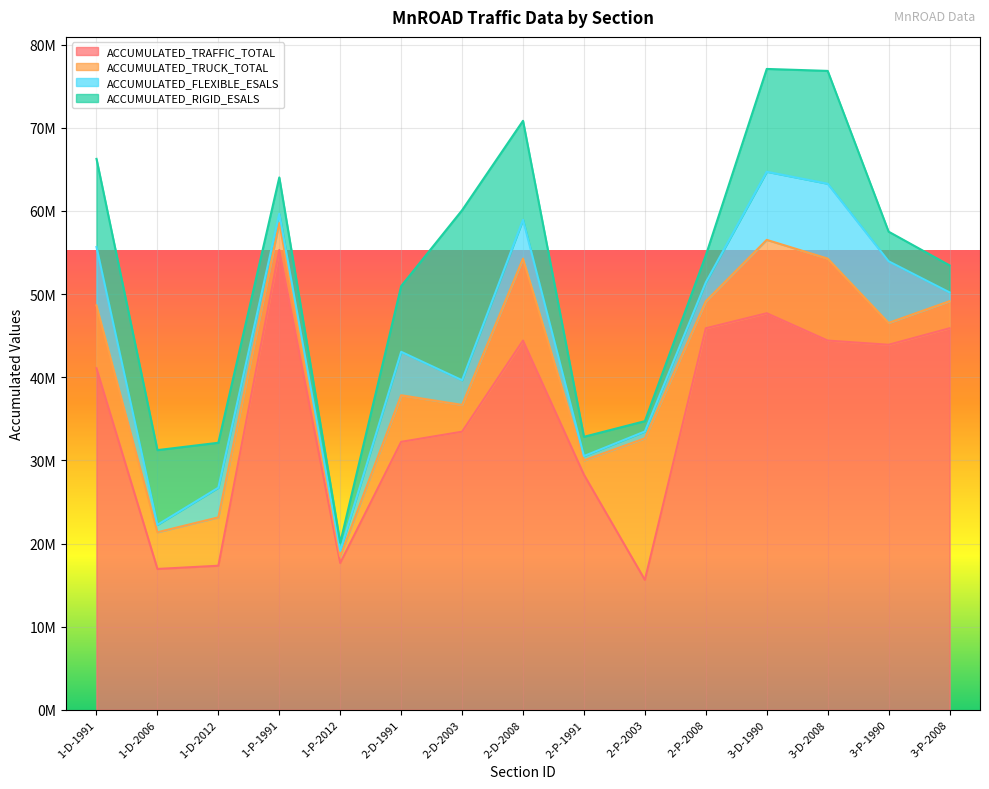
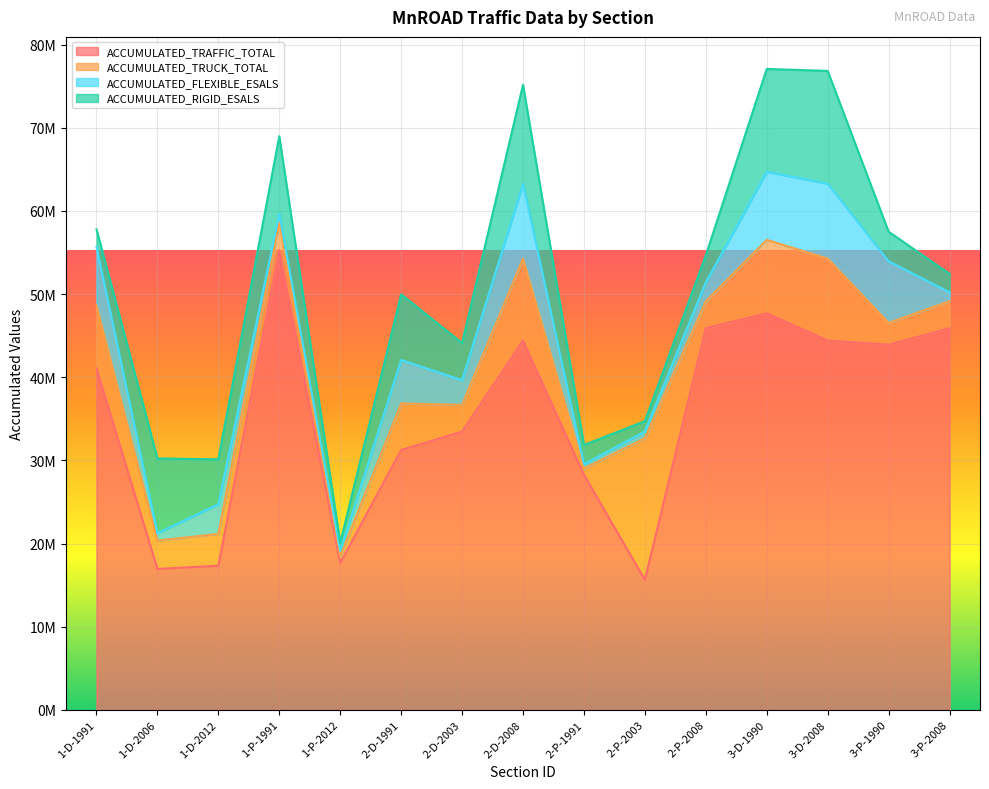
ACCUMULATED_RIGID_ESALS, 1-D-1991: 11000000 -> 2000000
ACCUMULATED_TRUCK_TOTAL, 1-D-2006: 4000000 -> 3000000
ACCUMULATED_TRUCK_TOTAL, 1-D-2012: 6000000 -> 4000000
ACCUMULATED_RIGID_ESALS, 1-P-1991: 4000000 -> 9000000
ACCUMULATED_TRAFFIC_TOTAL, 2-D-1991: 32000000 -> 31000000
ACCUMULATED_RIGID_ESALS, 2-D-2003: 20000000 -> 4000000
ACCUMULATED_FLEXIBLE_ESALS, 2-D-2008: 5000000 -> 9000000
ACCUMULATED_TRUCK_TOTAL, 2-P-1991: 2000000 -> 1000000
ACCUMULATED_RIGID_ESALS, 3-P-2008: 3000000 -> 2000000
